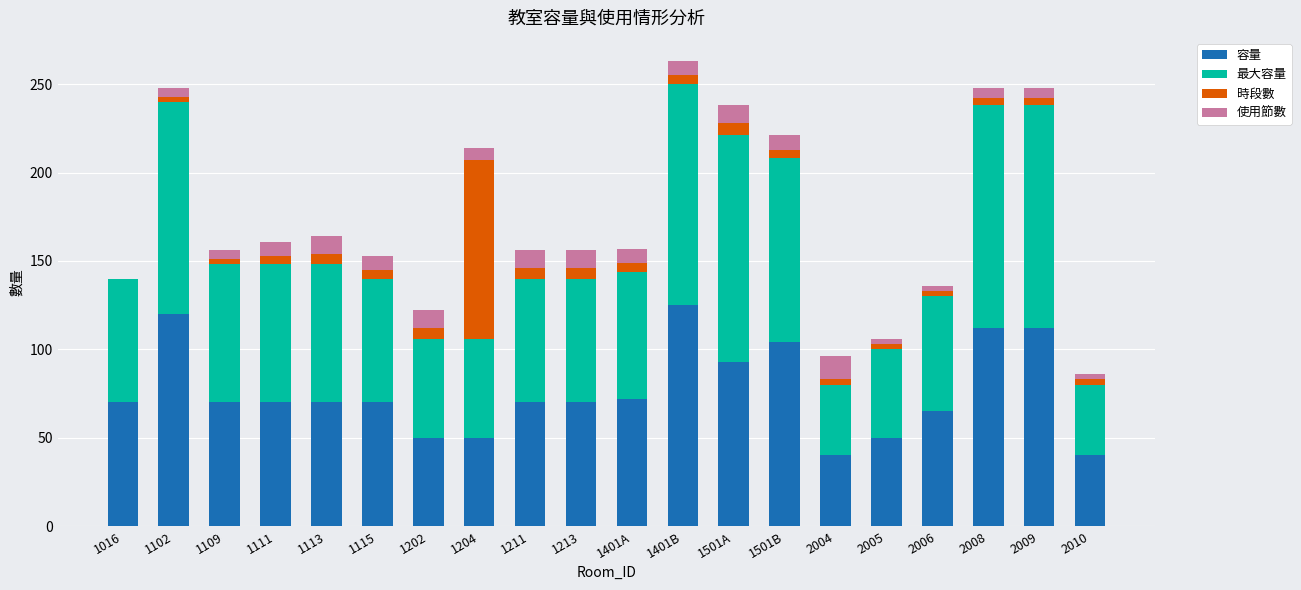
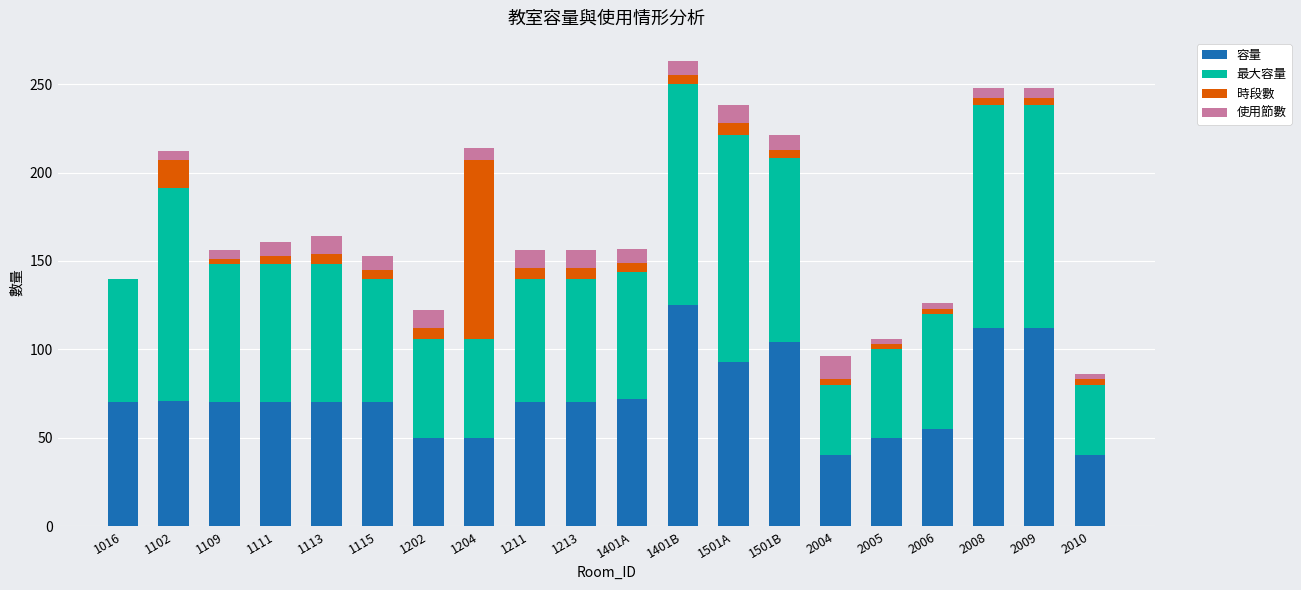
容量, 1102: 120 -> 71
時段數, 1102: 3 -> 16
容量, 2006: 65 -> 55
